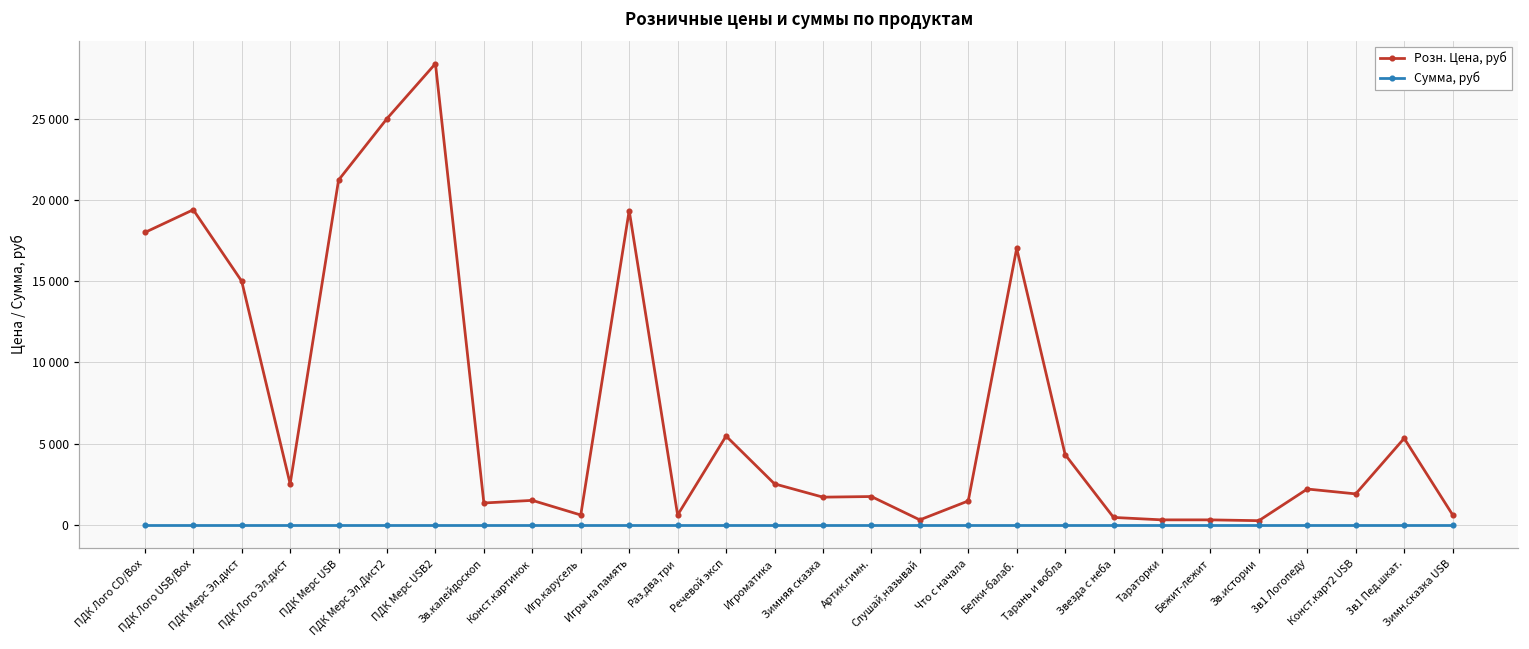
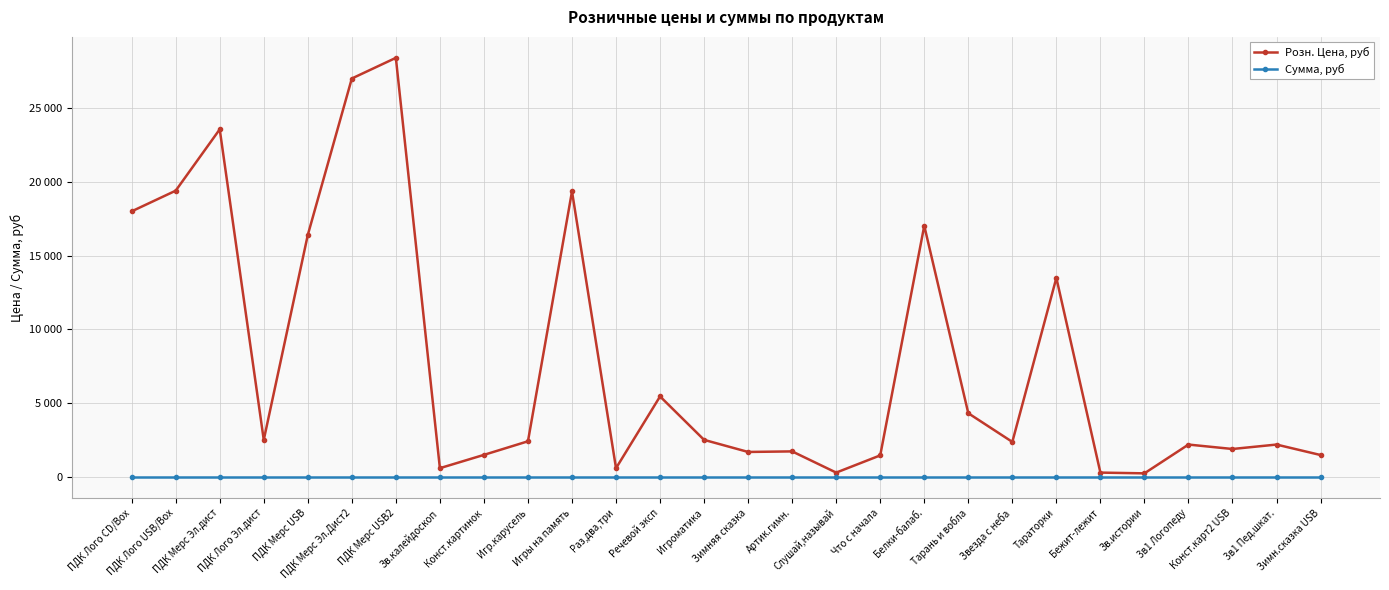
Розн. Цена, руб, ПДК Мерс Эл.дист: 15000 -> 23600
Розн. Цена, руб, ПДК Мерс USB: 21200 -> 16400
Розн. Цена, руб, ПДК Мерс Эл.Дист2: 25000 -> 27000
Розн. Цена, руб, Зв.калейдоскоп: 1300 -> 600
Розн. Цена, руб, Игр.карусель: 600 -> 2400
Розн. Цена, руб, Звезда с неба: 400 -> 2400
Розн. Цена, руб, Тараторки: 300 -> 13500
Розн. Цена, руб, 3в1 Пед.шкат.: 5300 -> 2200
Розн. Цена, руб, Зимн.сказка USB: 600 -> 1500
